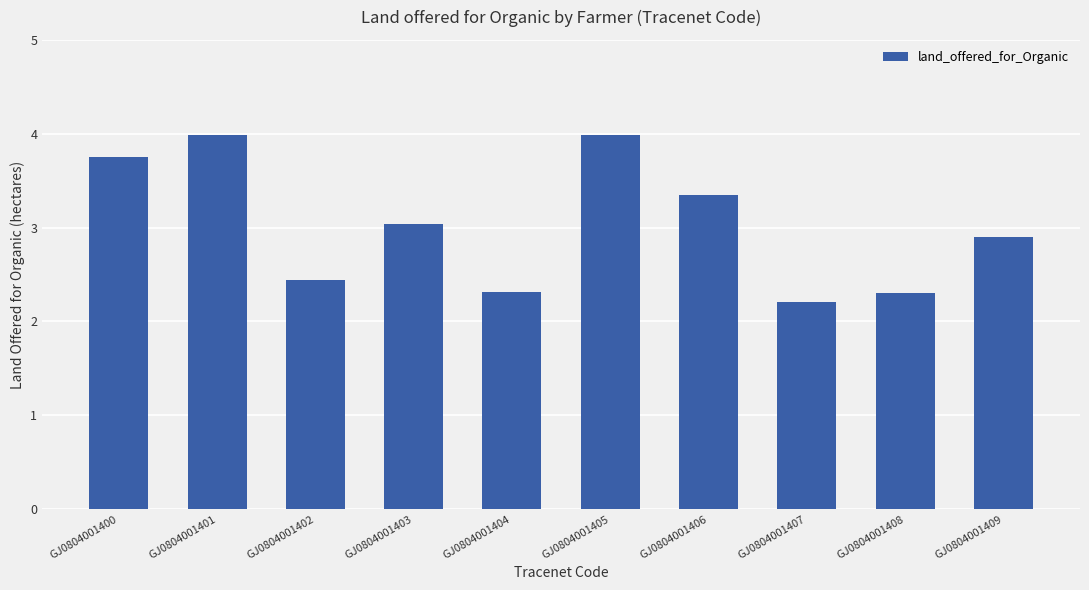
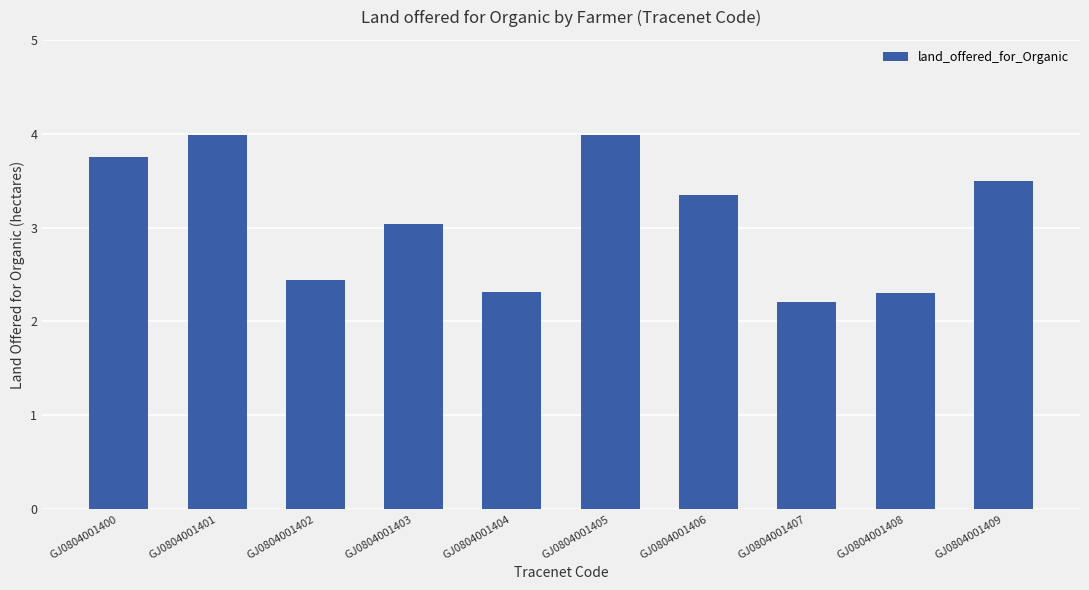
GJ0804001409: 2.9 -> 3.5
